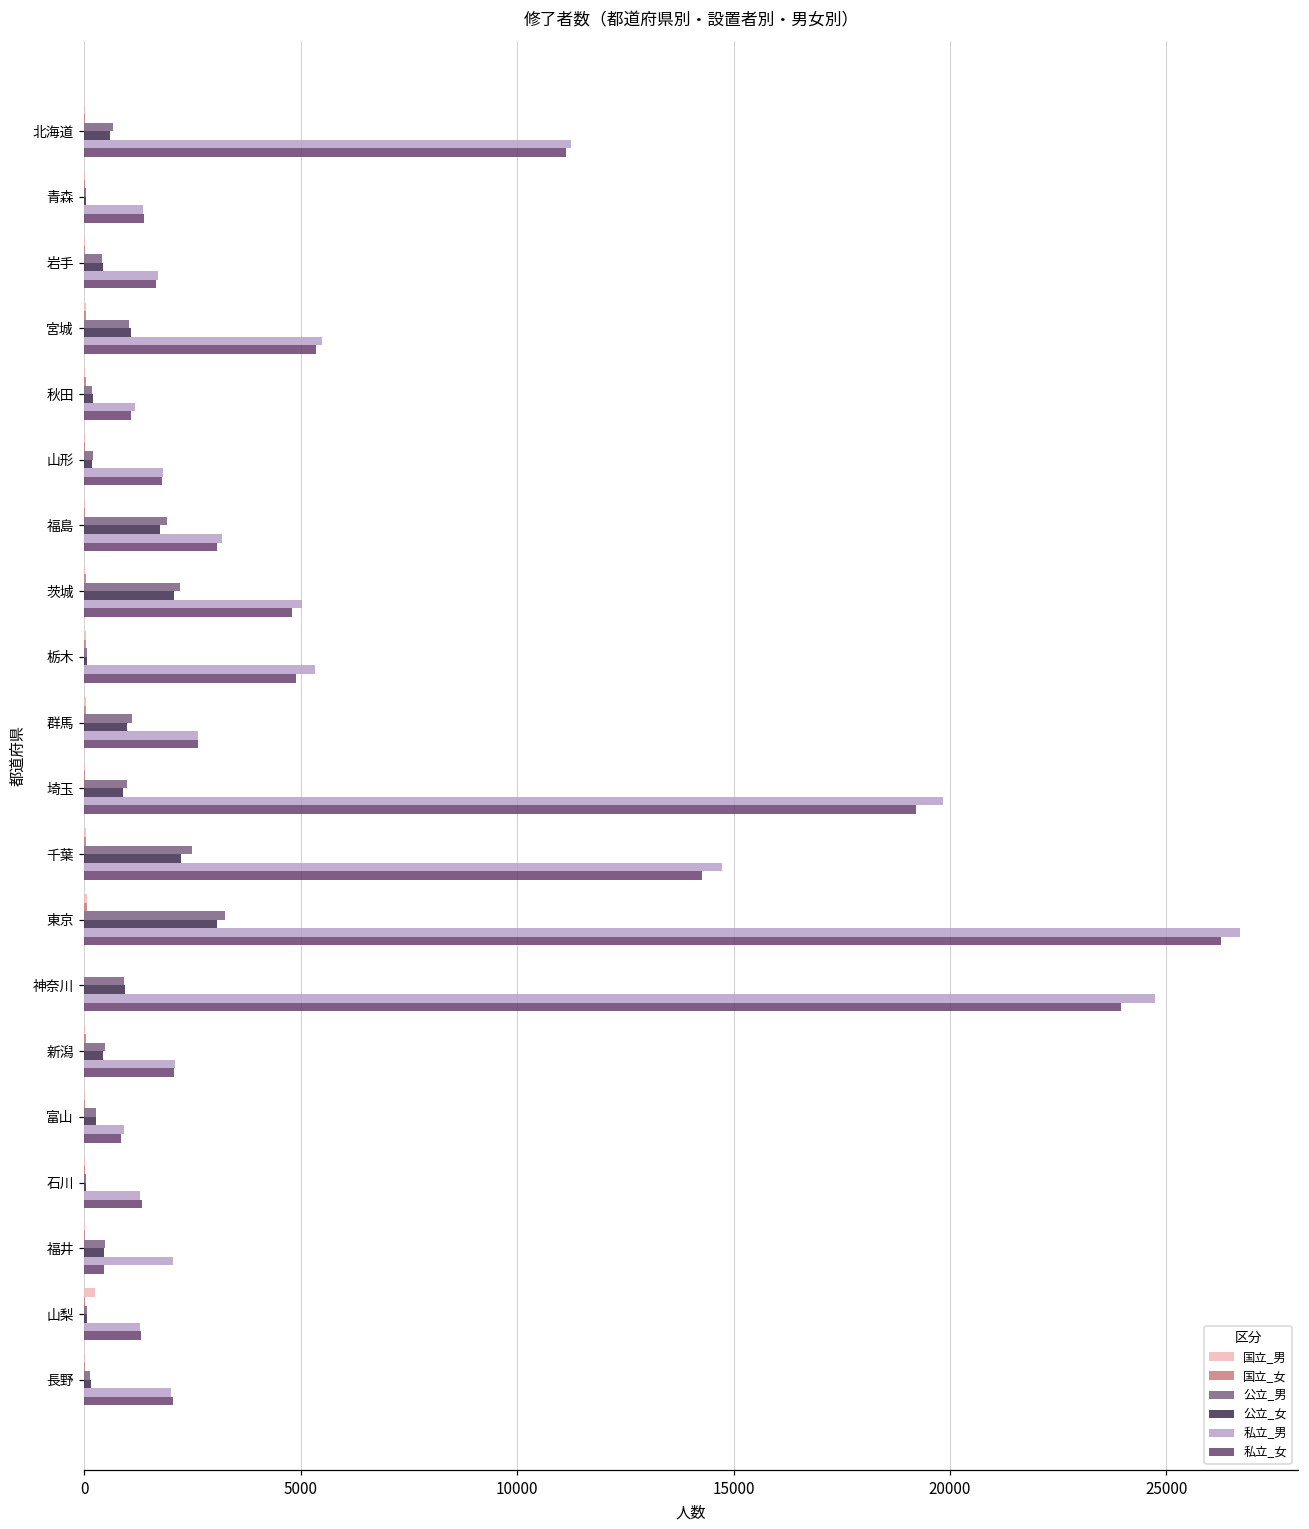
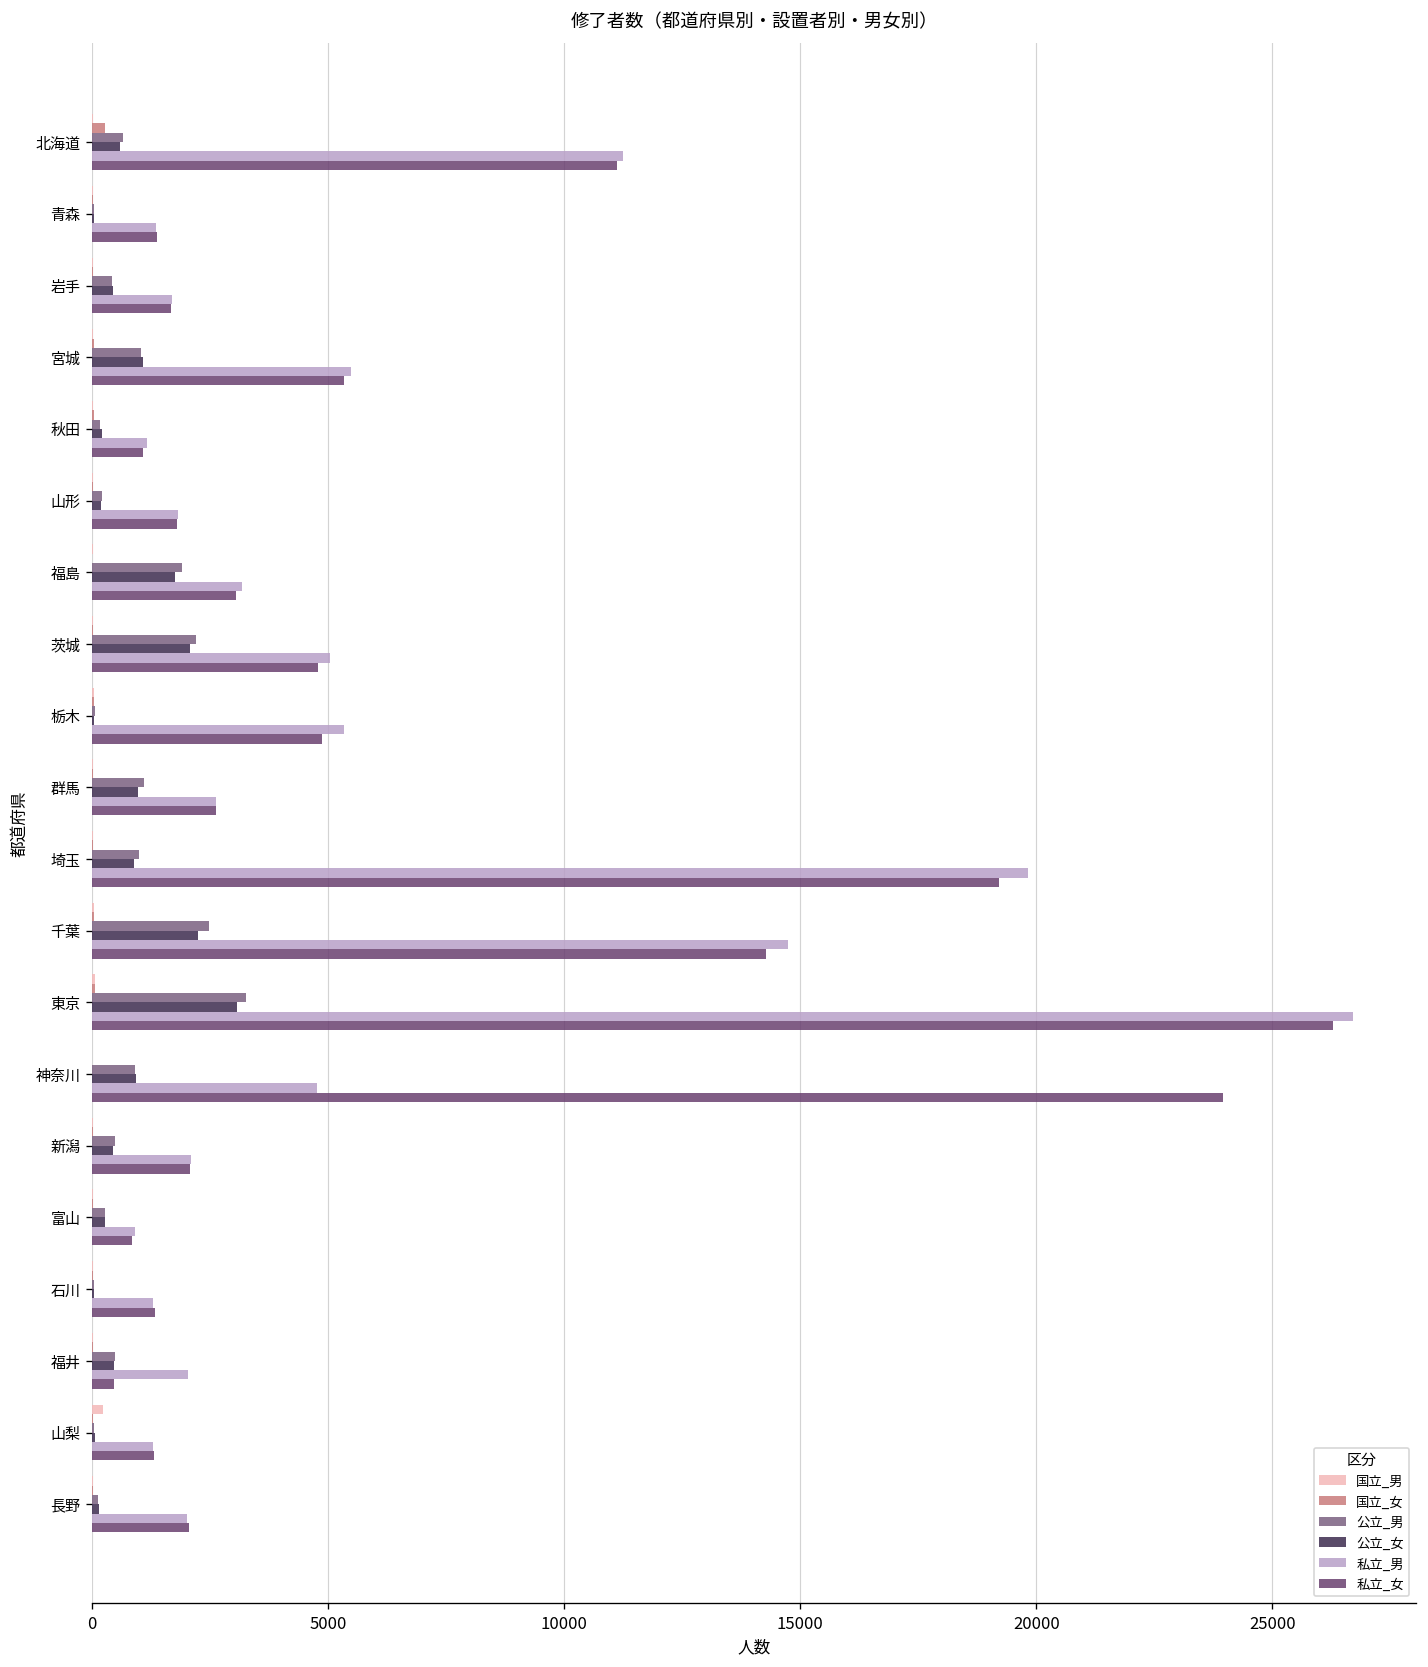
国立_女, 北海道: 0 -> 300
私立_男, 神奈川: 24700 -> 4800
